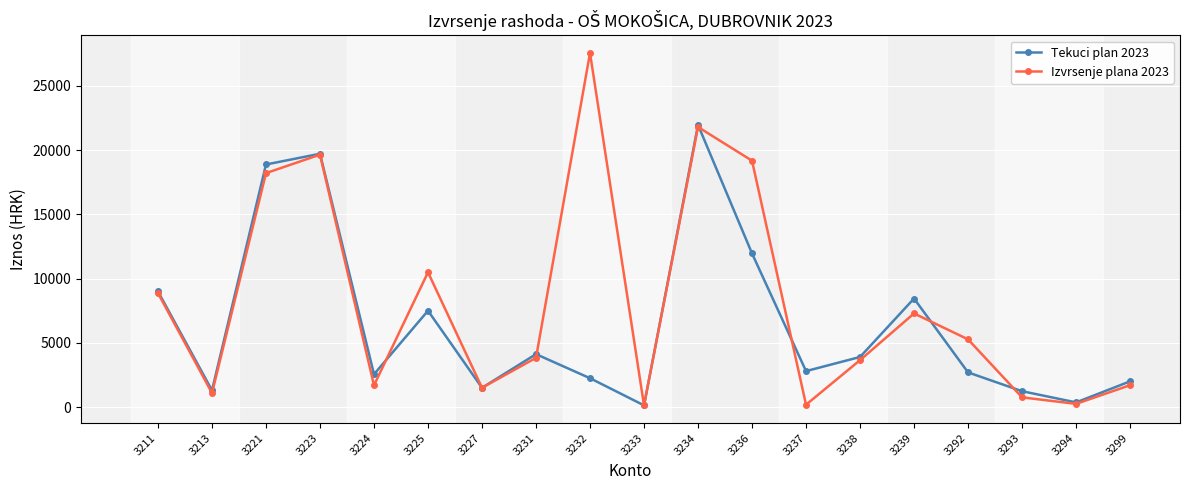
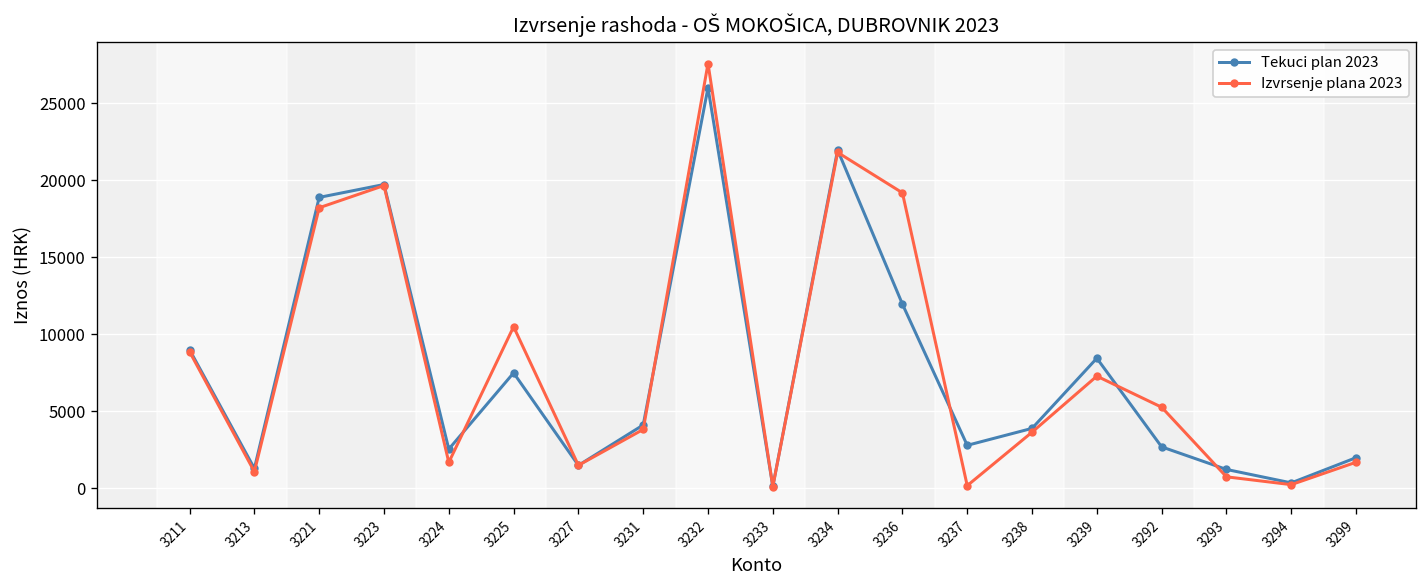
Tekuci plan 2023, 3232: 2200 -> 26000
